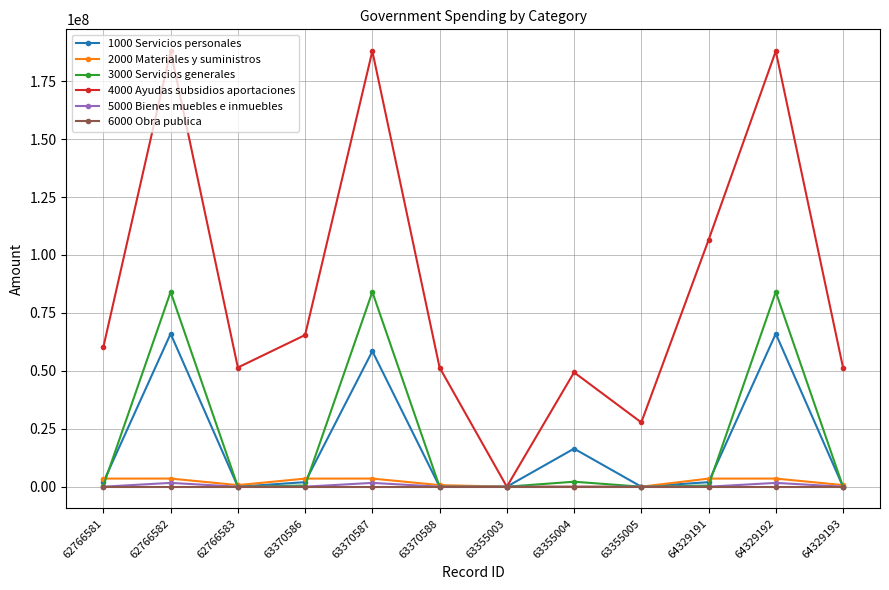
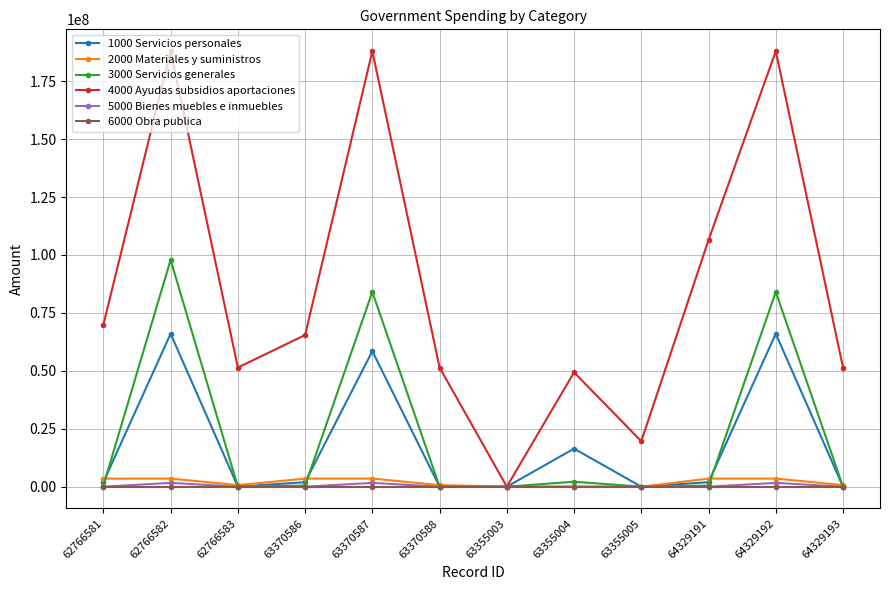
4000 Ayudas subsidios aportaciones, 62766581: 60000000 -> 70000000
3000 Servicios generales, 62766582: 84000000 -> 98000000
4000 Ayudas subsidios aportaciones, 63355005: 28000000 -> 20000000
